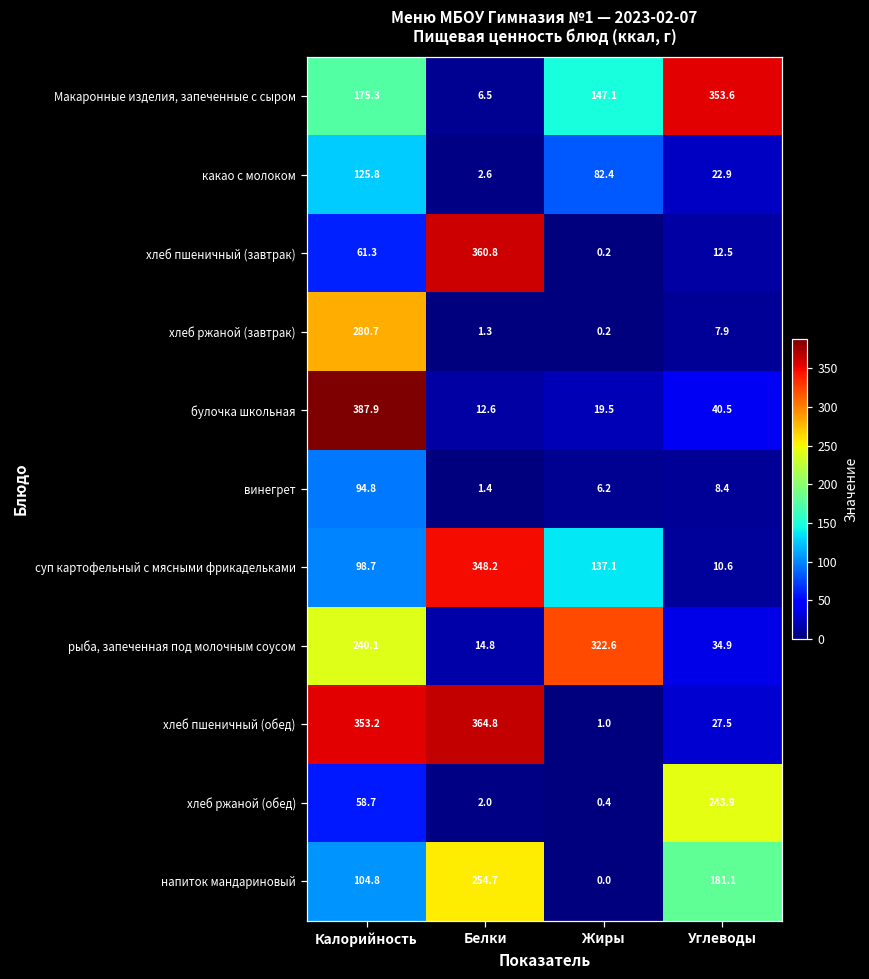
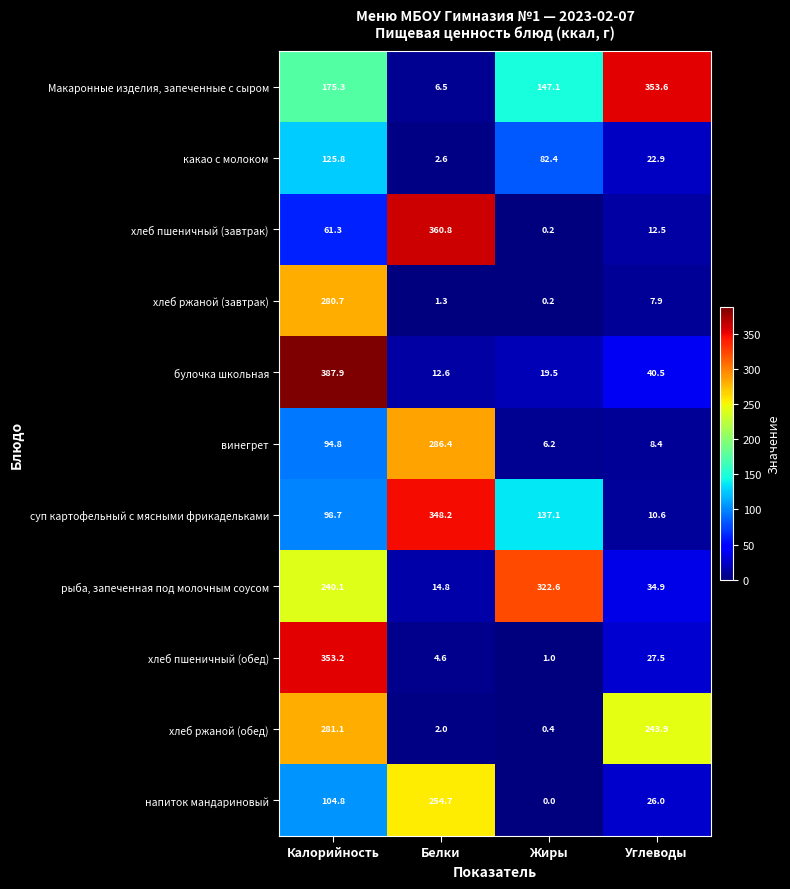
винегрет, Белки: 1.4 -> 286.4
хлеб пшеничный (обед), Белки: 364.8 -> 4.6
хлеб ржаной (обед), Калорийность: 58.7 -> 281.1
напиток мандариновый, Углеводы: 181.1 -> 26.0
